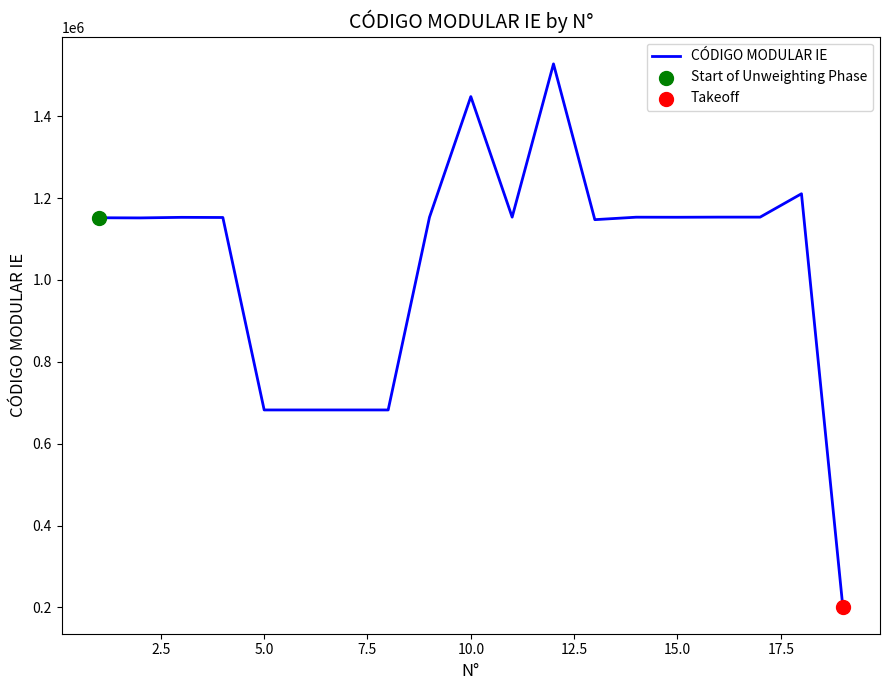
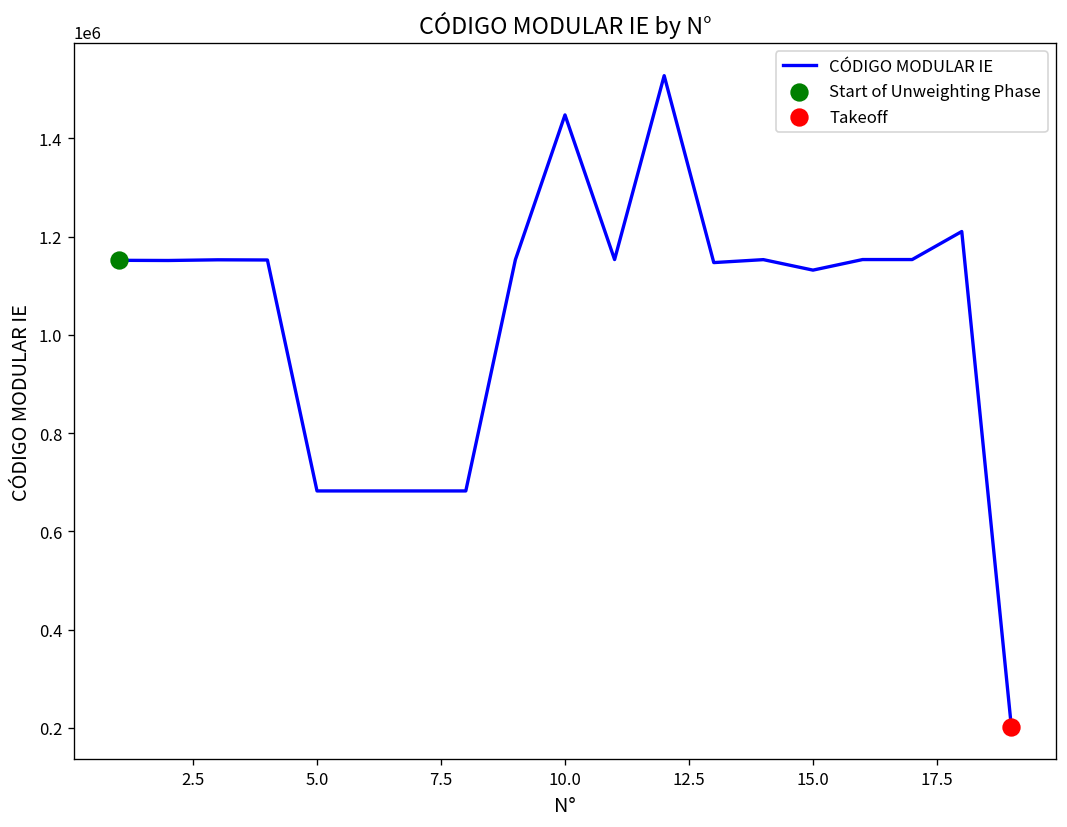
CÓDIGO MODULAR IE, 15.0: 1150000 -> 1130000
